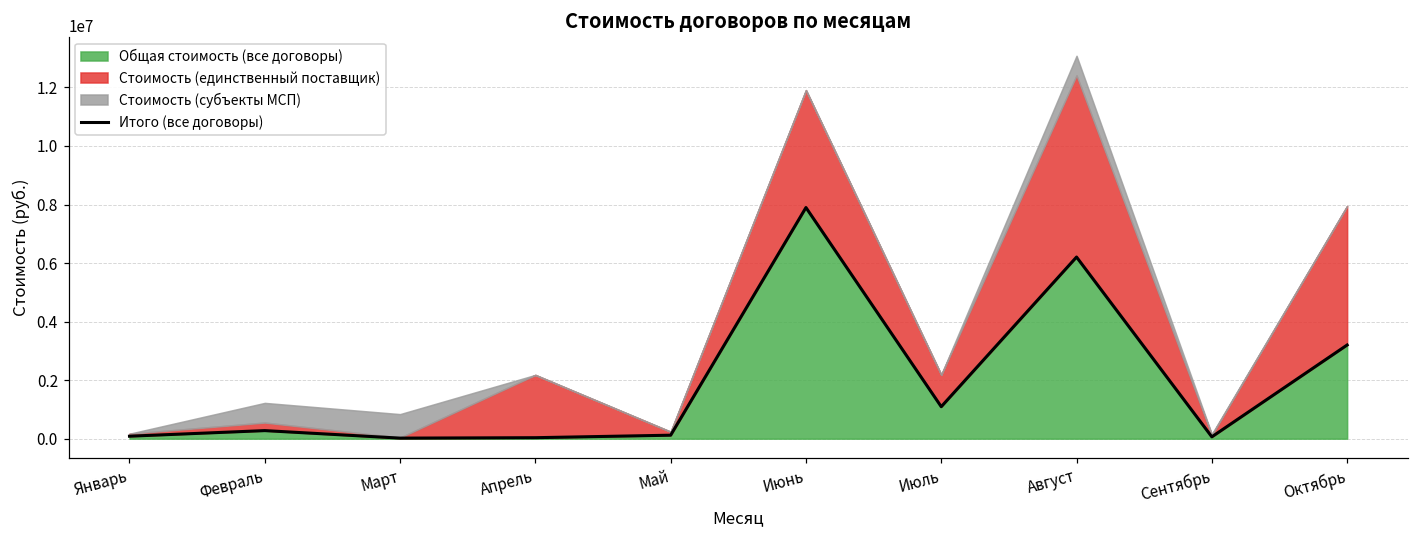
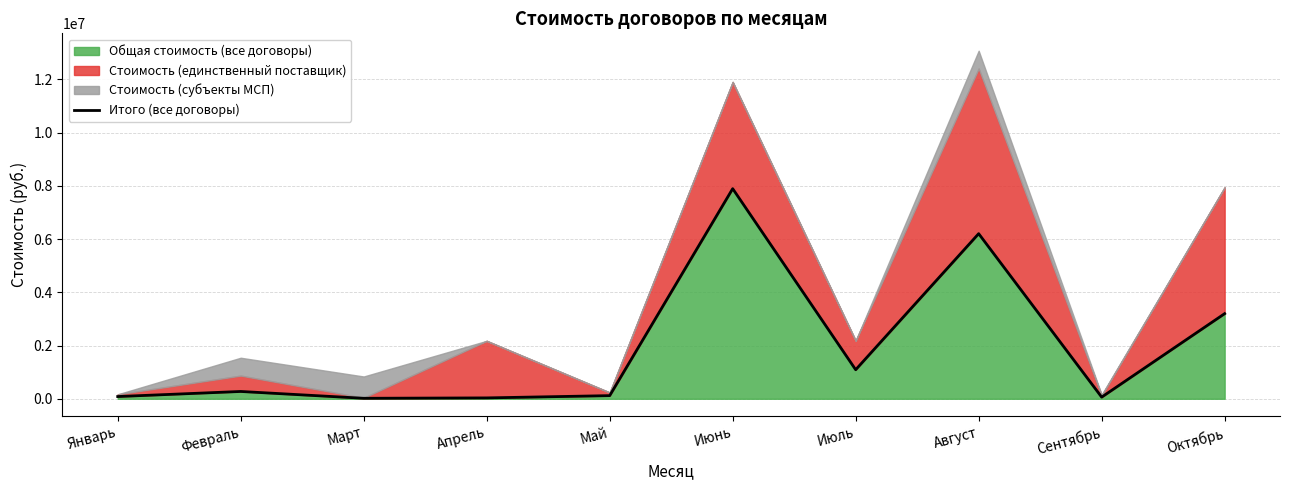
Стоимость (единственный поставщик), Февраль: 300000 -> 600000
